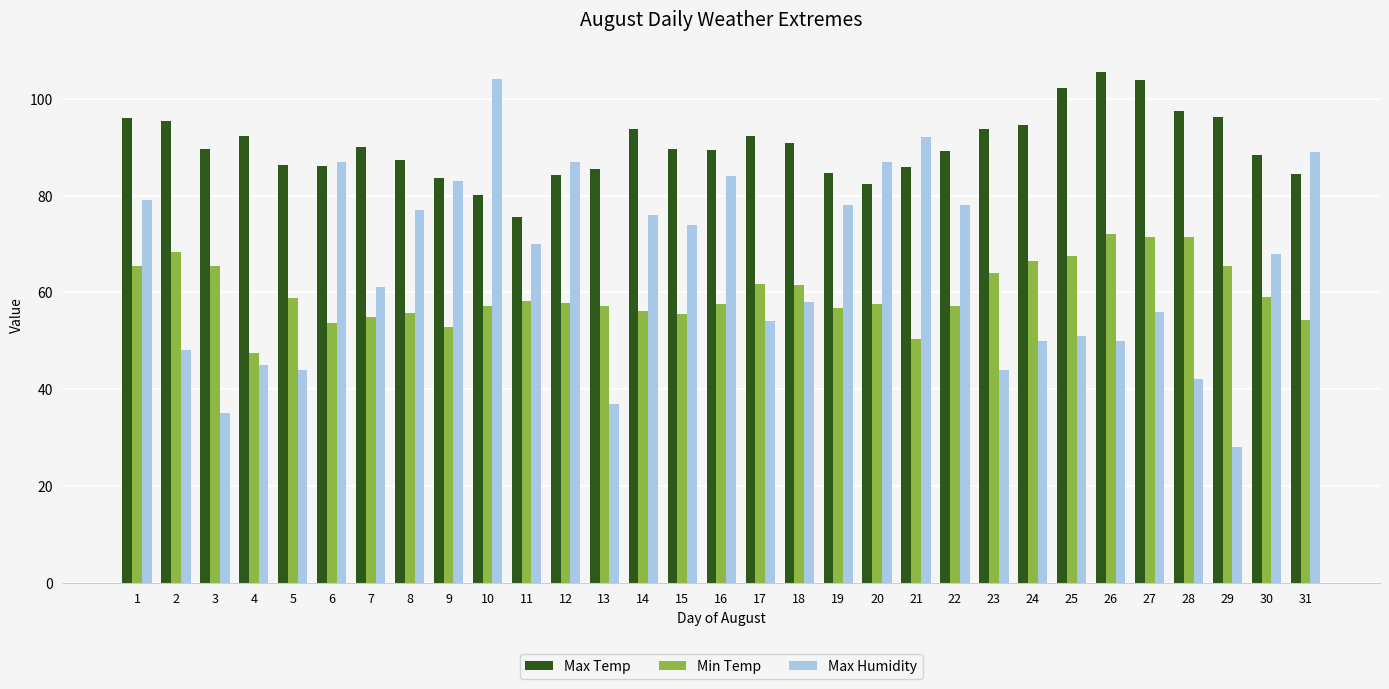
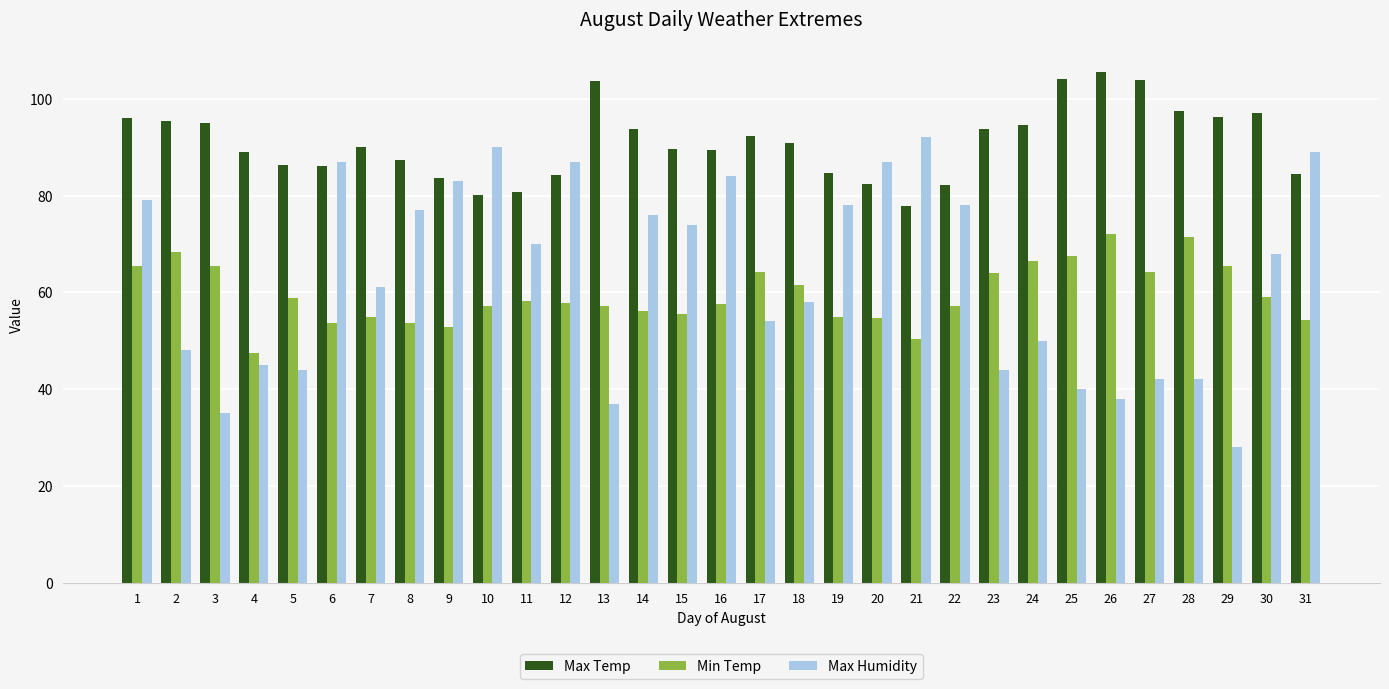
Max Temp, 3: 90 -> 95
Max Temp, 4: 92 -> 89
Min Temp, 8: 56 -> 54
Max Humidity, 10: 104 -> 90
Max Temp, 11: 76 -> 81
Max Temp, 13: 86 -> 104
Min Temp, 17: 62 -> 64
Min Temp, 19: 57 -> 55
Min Temp, 20: 58 -> 55
Max Temp, 21: 86 -> 78
Max Temp, 22: 89 -> 82
Max Temp, 25: 102 -> 104
Max Humidity, 25: 51 -> 40
Max Humidity, 26: 50 -> 38
Min Temp, 27: 71 -> 64
Max Humidity, 27: 56 -> 42
Max Temp, 30: 88 -> 97
